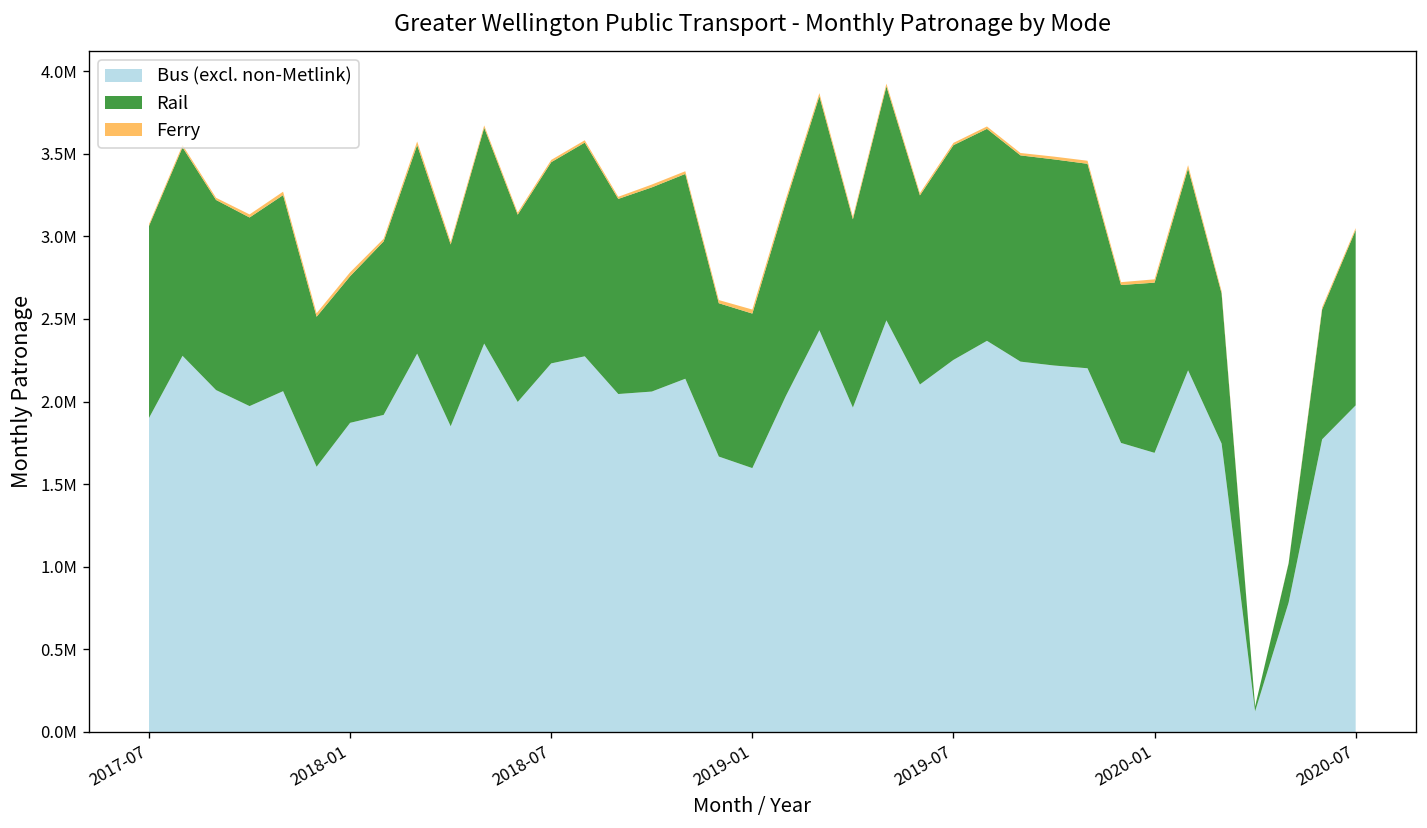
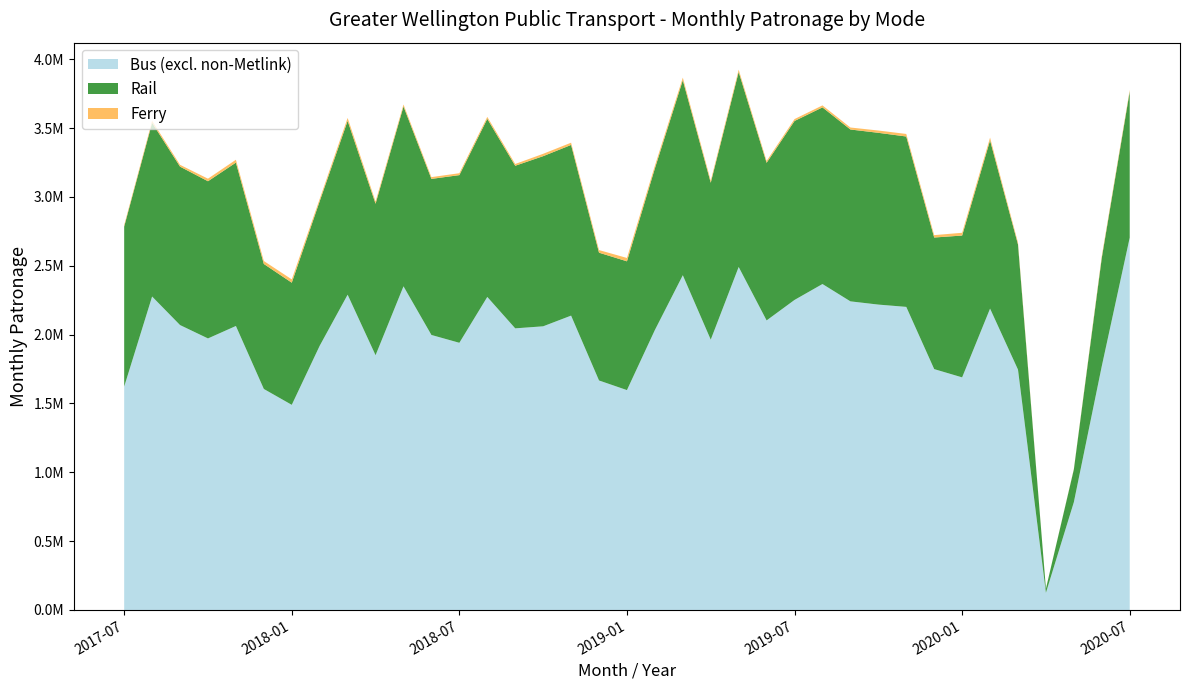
Bus (excl. non-Metlink), 2017-07: 1900000 -> 1620000
Bus (excl. non-Metlink), 2018-01: 1870000 -> 1490000
Bus (excl. non-Metlink), 2018-07: 2230000 -> 1940000
Bus (excl. non-Metlink), 2020-07: 1980000 -> 2700000
